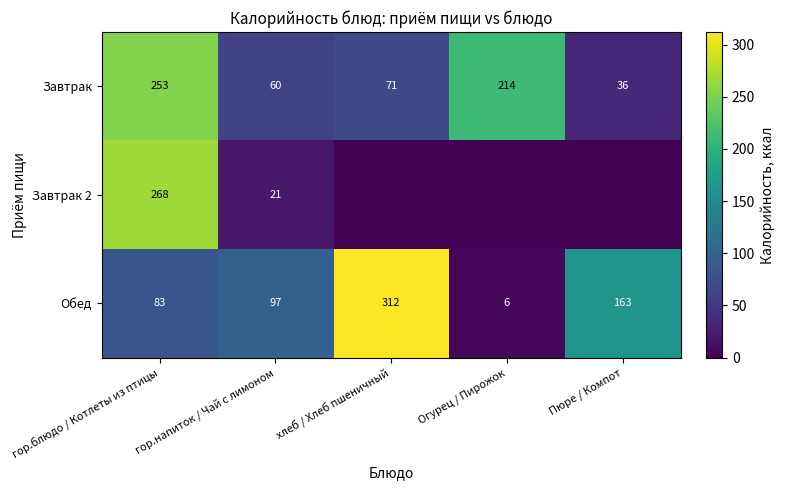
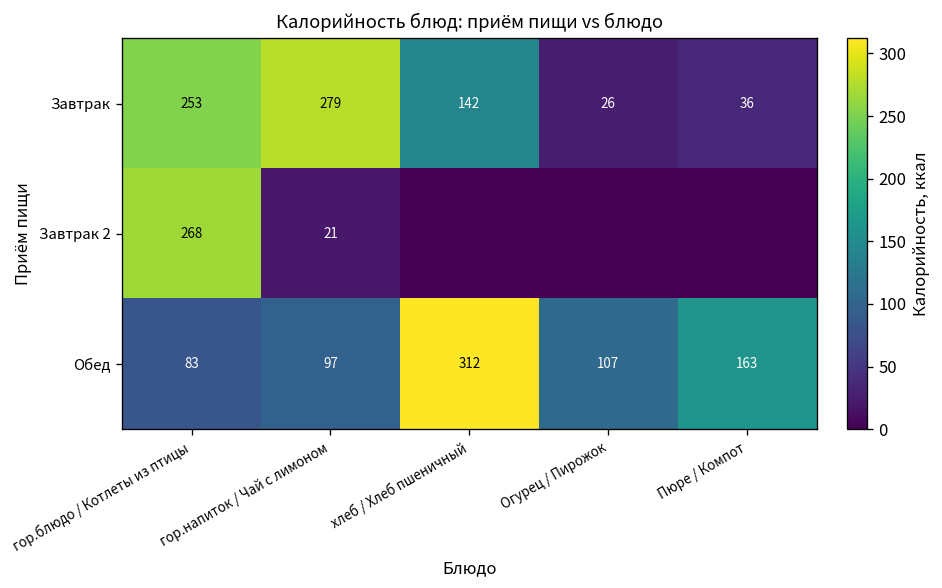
Завтрак, гор.напиток / Чай с лимоном: 60 -> 279
Завтрак, хлеб / Хлеб пшеничный: 71 -> 142
Завтрак, Огурец / Пирожок: 214 -> 26
Обед, Огурец / Пирожок: 6 -> 107
